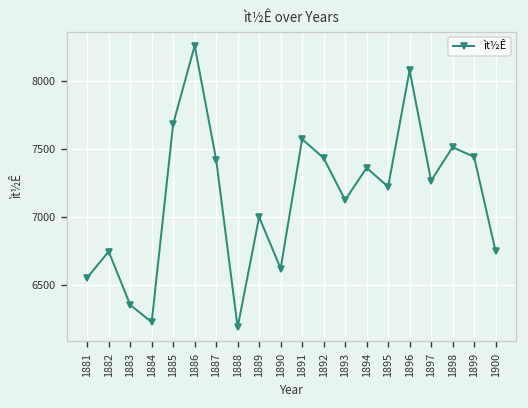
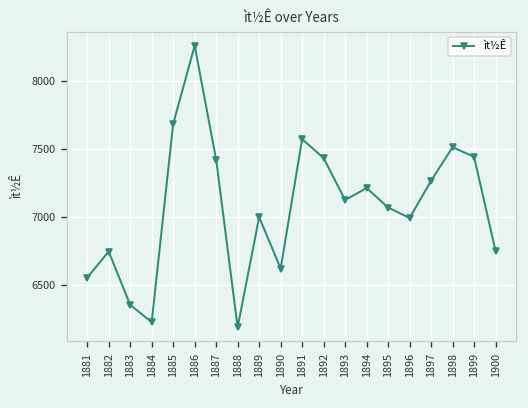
1894: 7360 -> 7210
1895: 7220 -> 7070
1896: 8080 -> 6990
